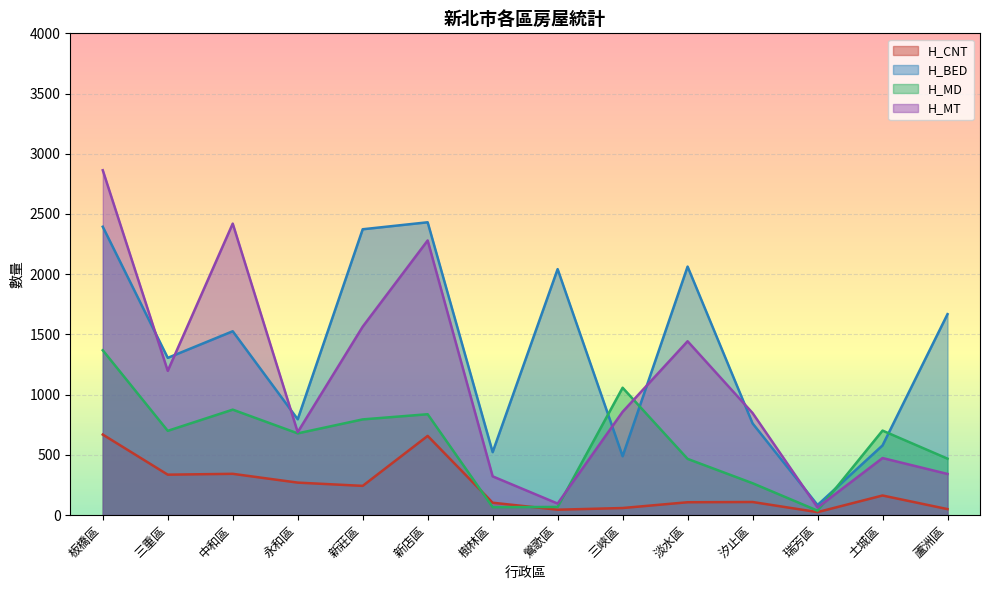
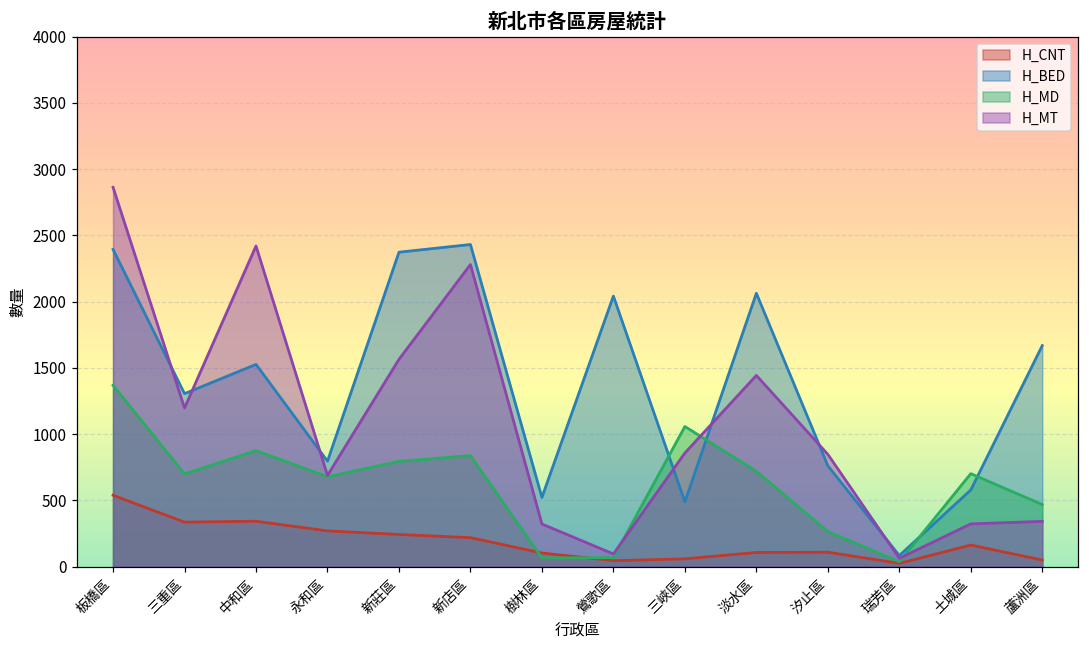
H_CNT, 板橋區: 670 -> 540
H_CNT, 新店區: 660 -> 220
H_MD, 淡水區: 470 -> 720
H_MT, 土城區: 470 -> 320
